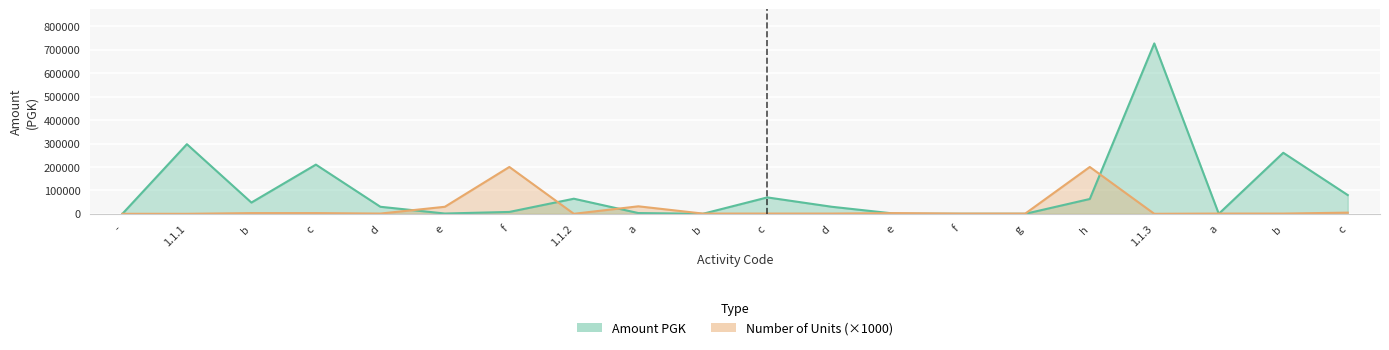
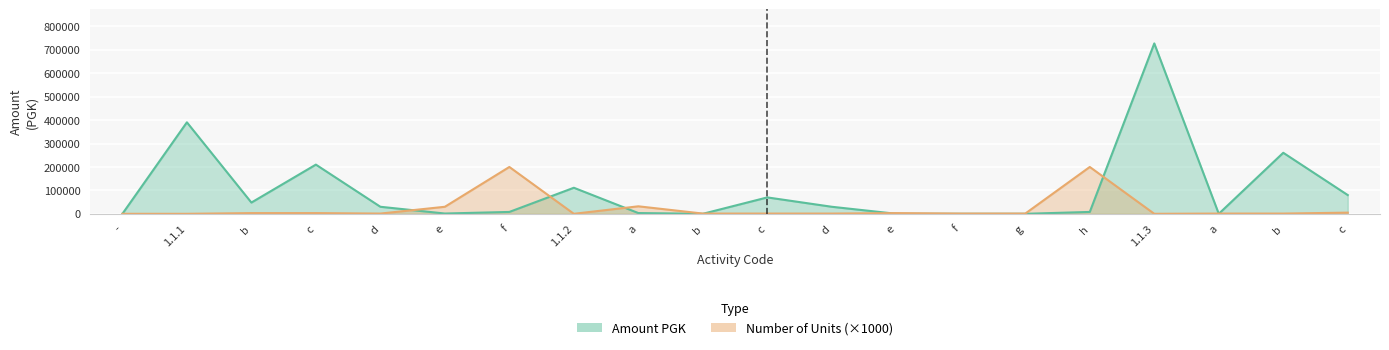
Amount PGK, 1.1.1: 300000 -> 390000
Amount PGK, 1.1.2: 60000 -> 110000
Amount PGK, h: 60000 -> 10000
